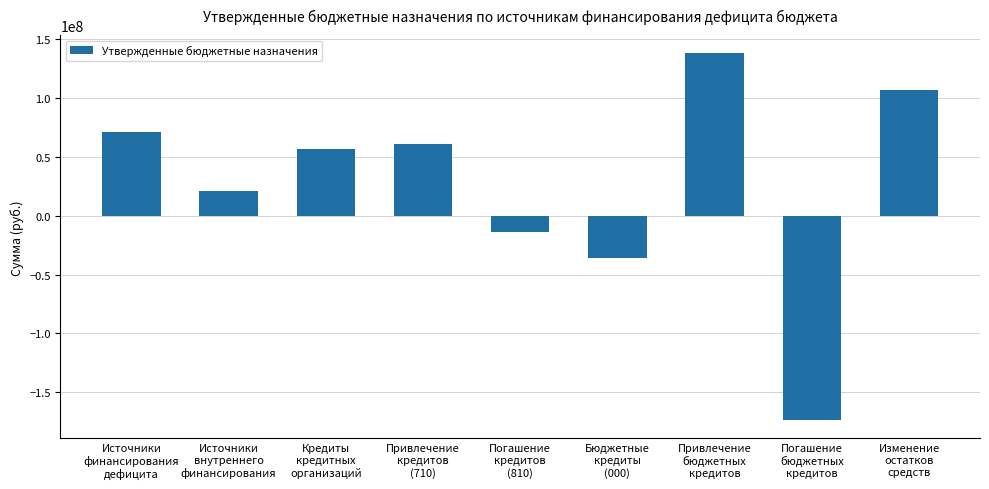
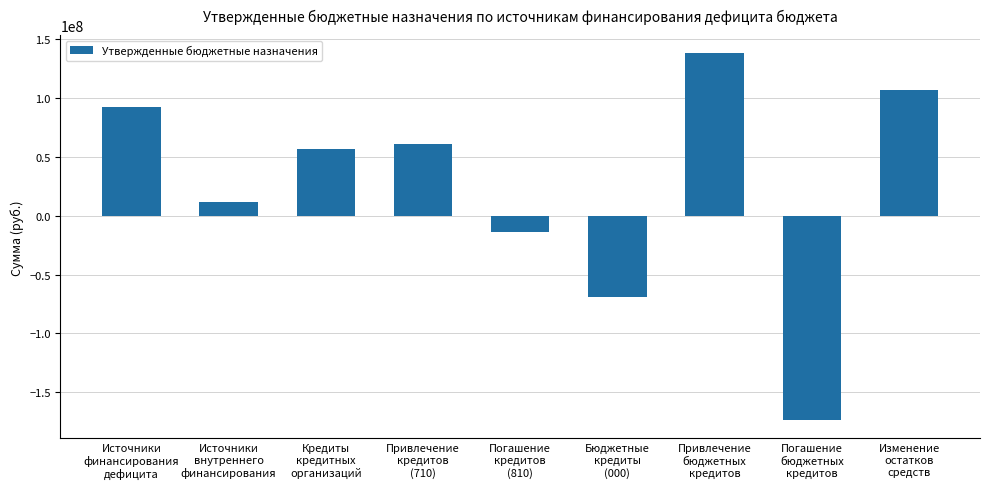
Источники финансирования дефицита: 71000000 -> 92000000
Источники внутреннего финансирования: 21000000 -> 12000000
Бюджетные кредиты (000): -36000000 -> -69000000
